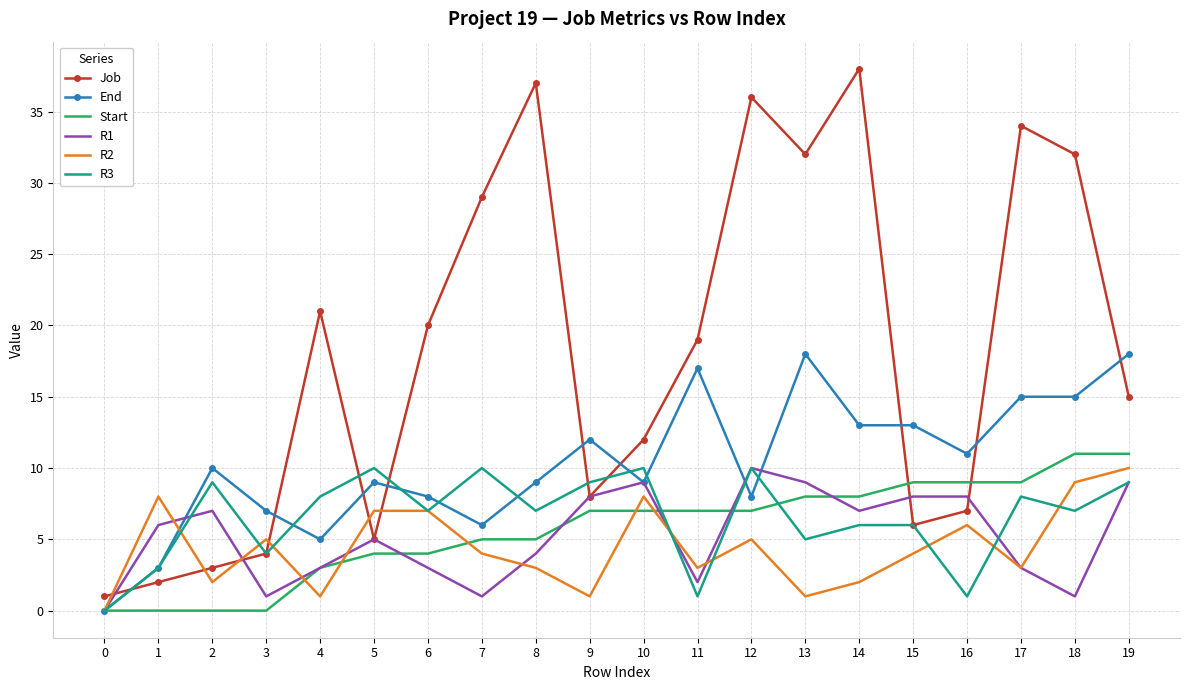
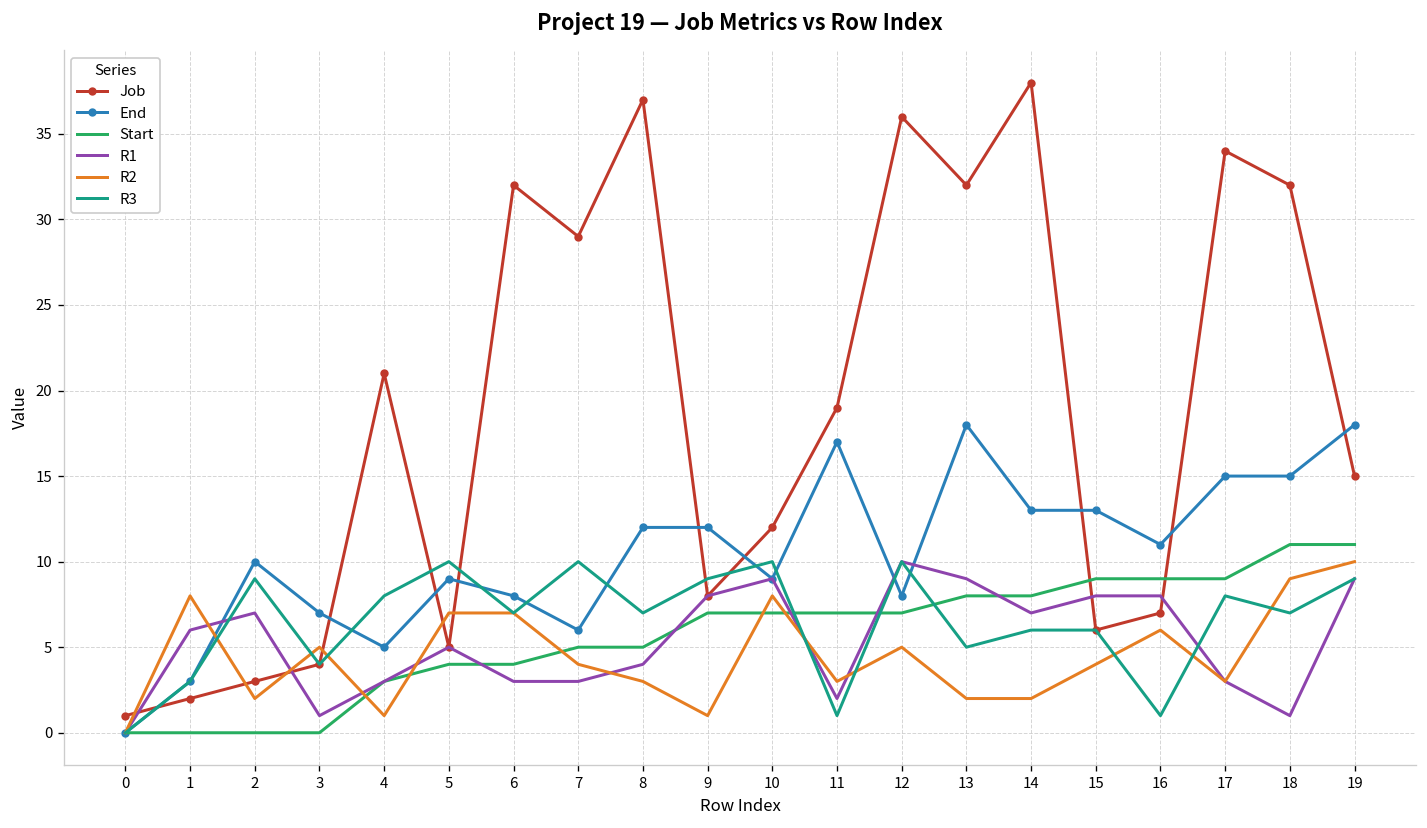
Job, 6: 20 -> 32
R1, 7: 1 -> 3
End, 8: 9 -> 12
R2, 13: 1 -> 2
